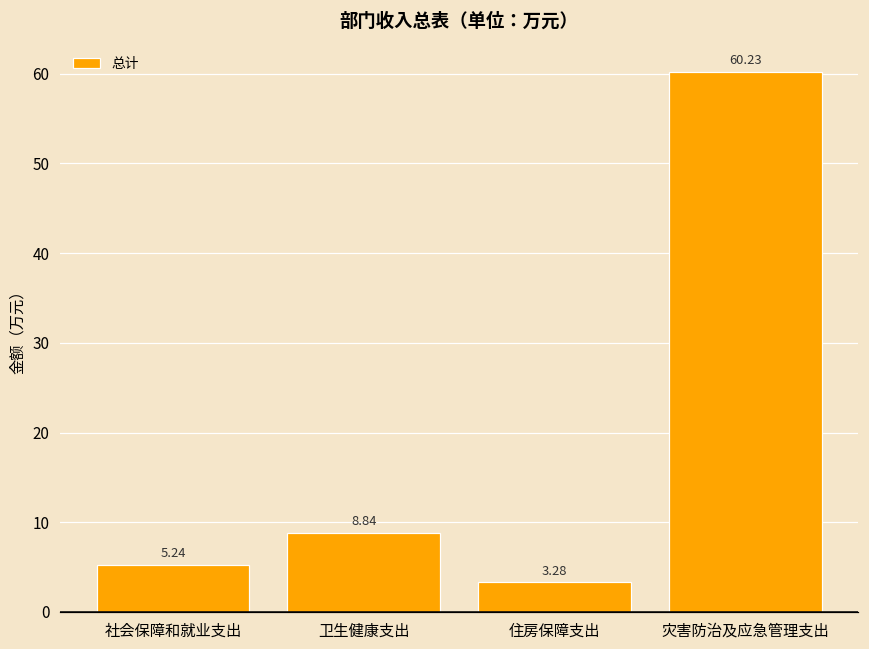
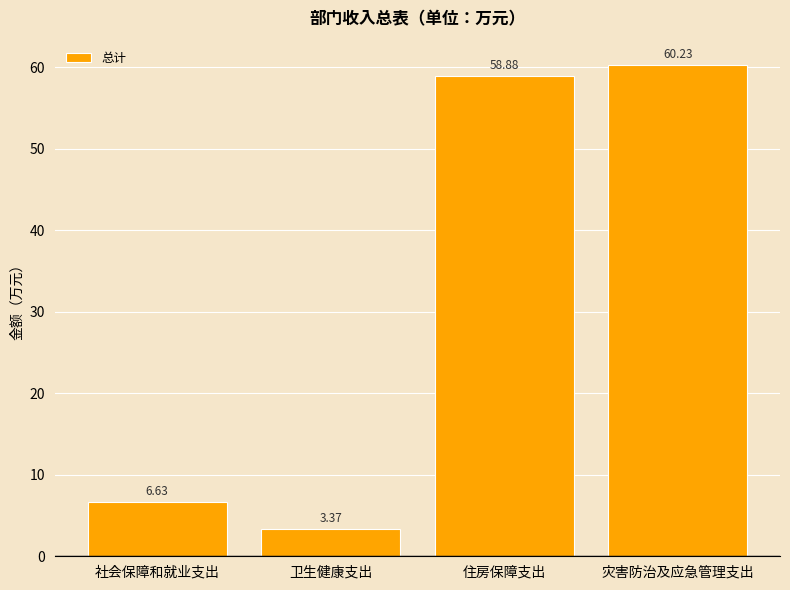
社会保障和就业支出: 5.24 -> 6.63
卫生健康支出: 8.84 -> 3.37
住房保障支出: 3.28 -> 58.88
